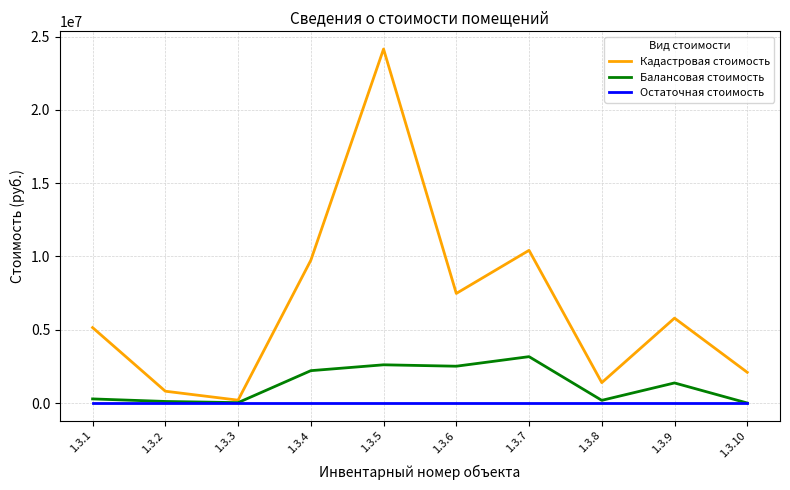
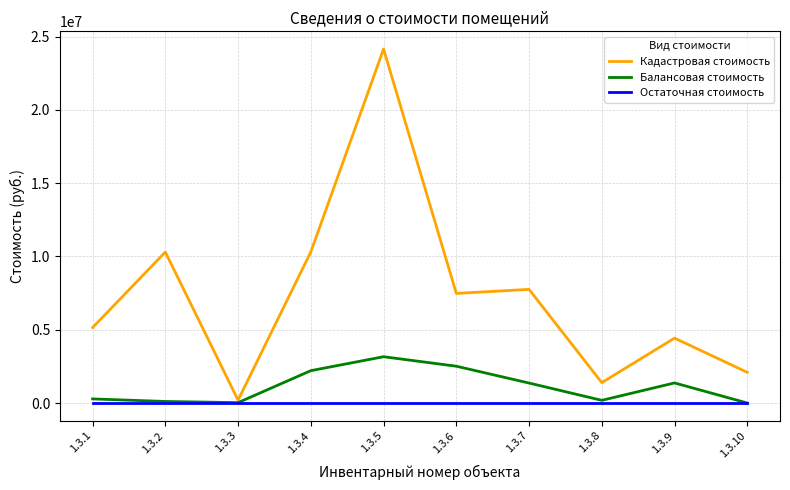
Кадастровая стоимость, 1.3.2: 800000 -> 10300000
Кадастровая стоимость, 1.3.4: 9700000 -> 10300000
Балансовая стоимость, 1.3.5: 2600000 -> 3200000
Кадастровая стоимость, 1.3.7: 10400000 -> 7800000
Балансовая стоимость, 1.3.7: 3200000 -> 1400000
Кадастровая стоимость, 1.3.9: 5800000 -> 4400000
